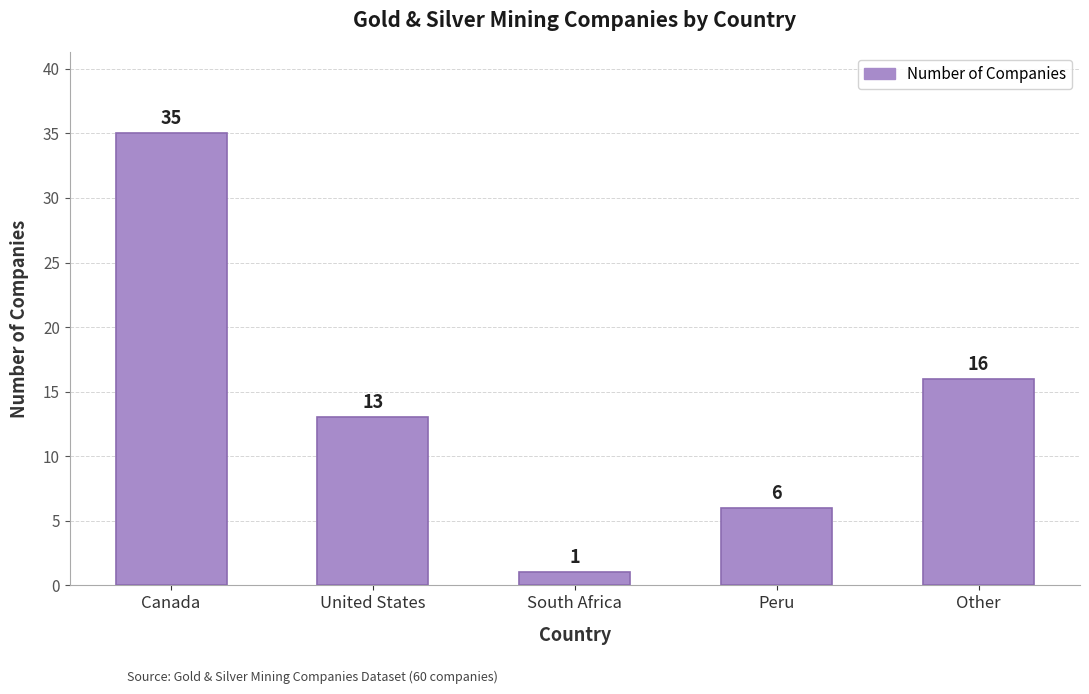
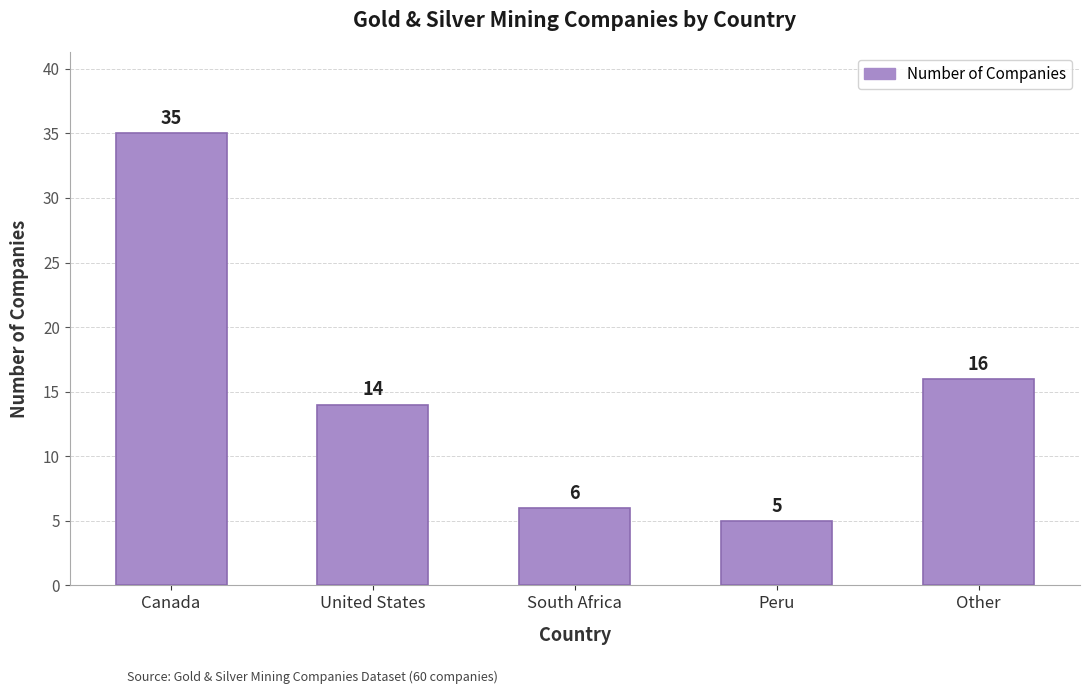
United States: 13 -> 14
South Africa: 1 -> 6
Peru: 6 -> 5
